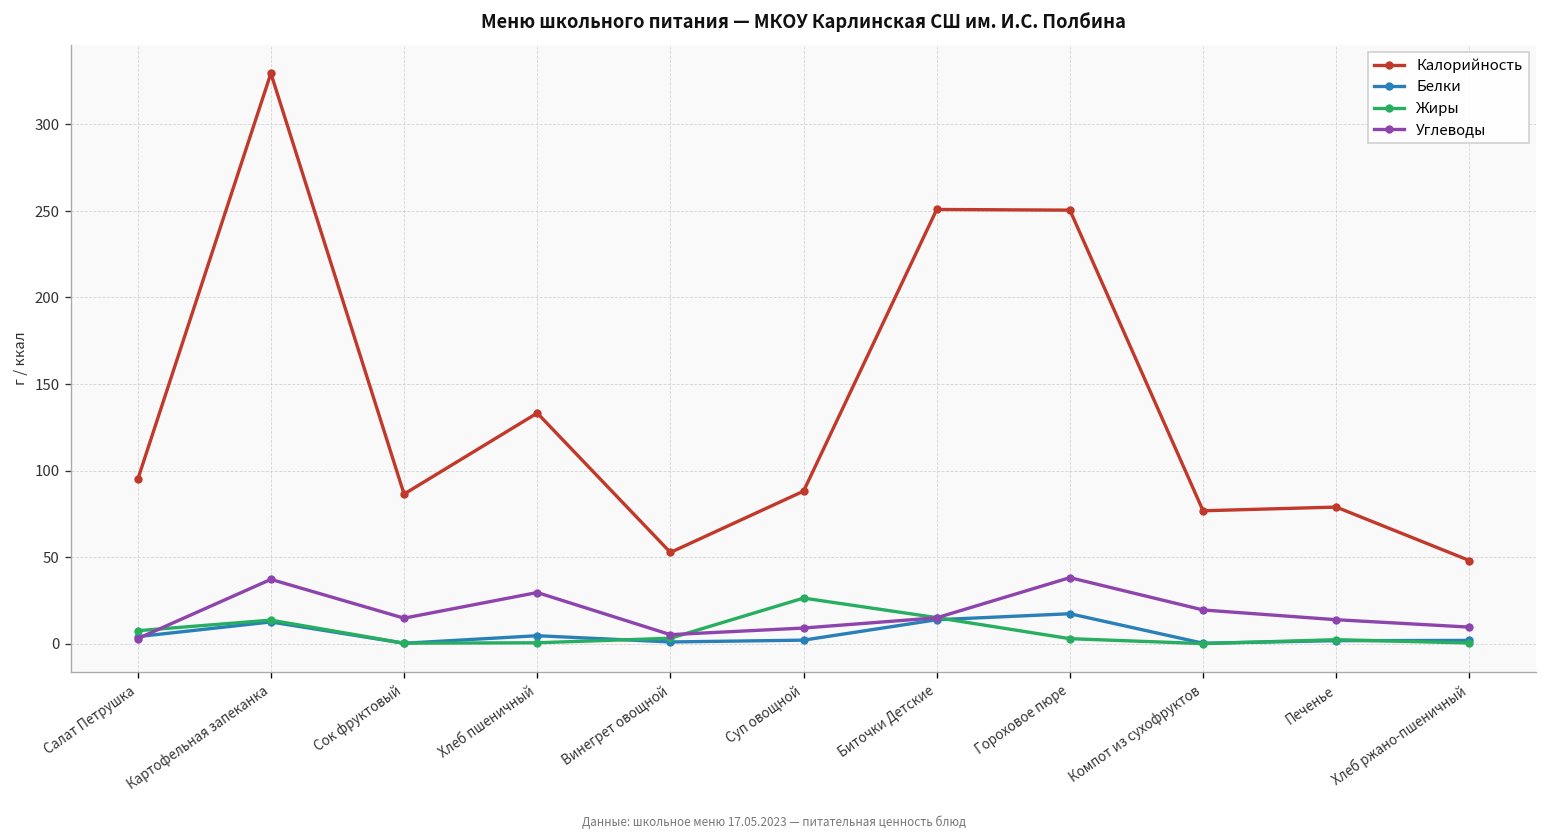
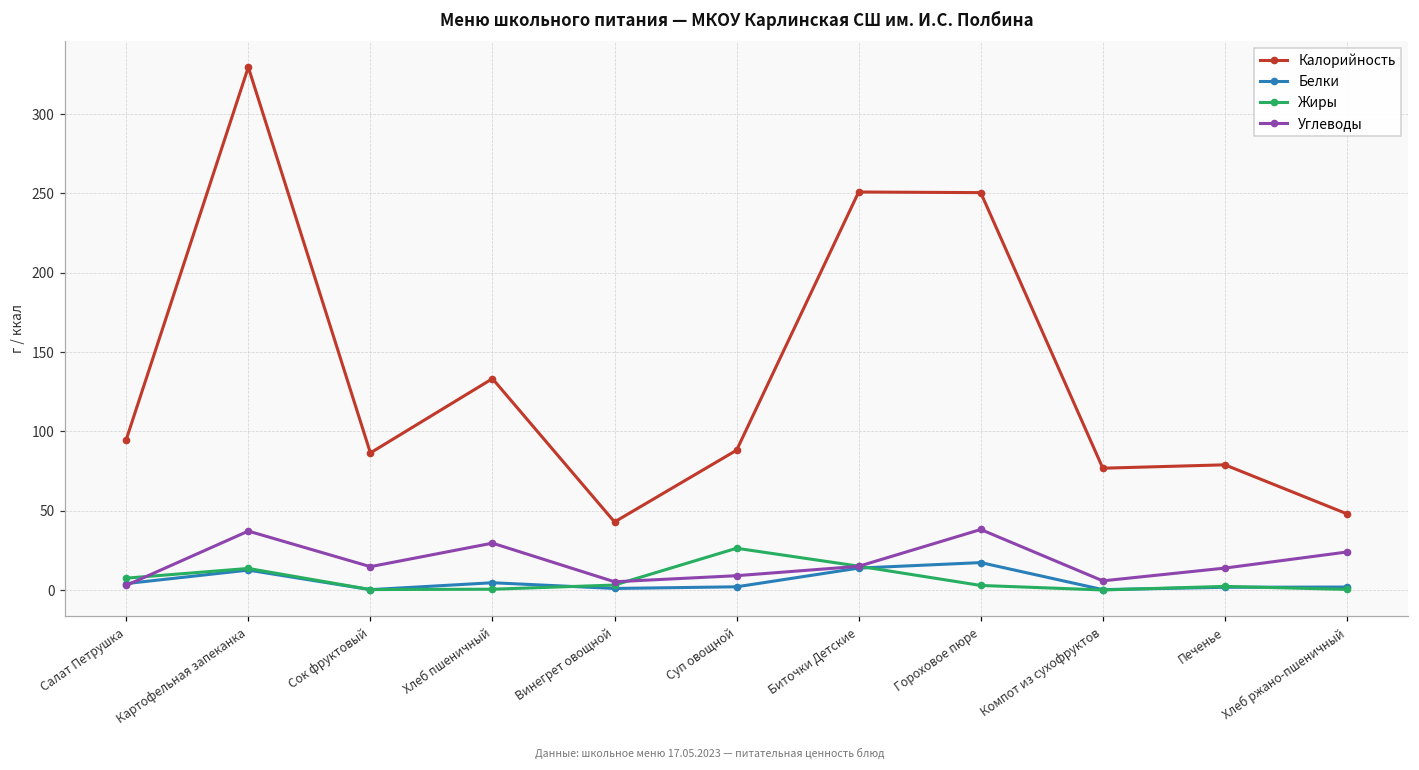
Калорийность, Винегрет овощной: 53 -> 43
Углеводы, Компот из сухофруктов: 19 -> 6
Углеводы, Хлеб ржано-пшеничный: 10 -> 24
